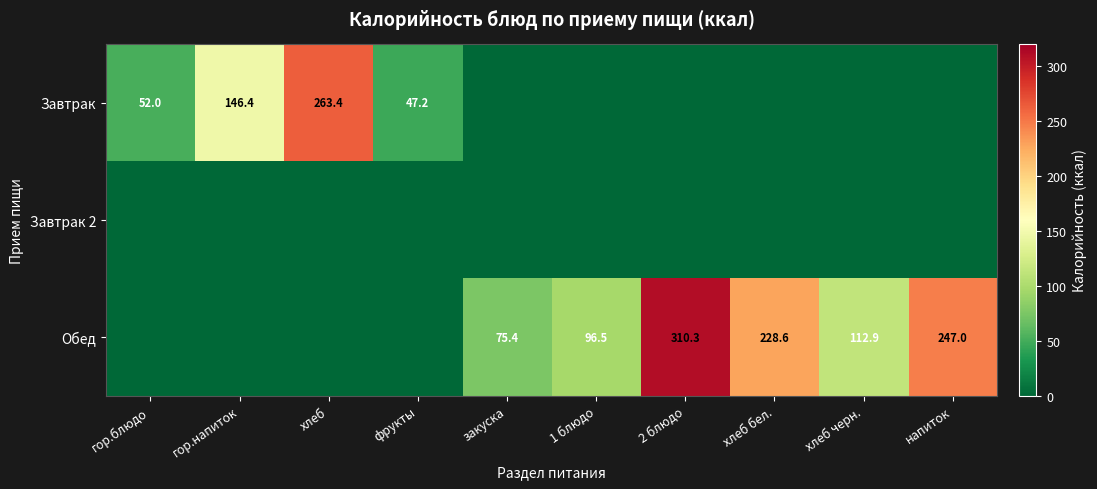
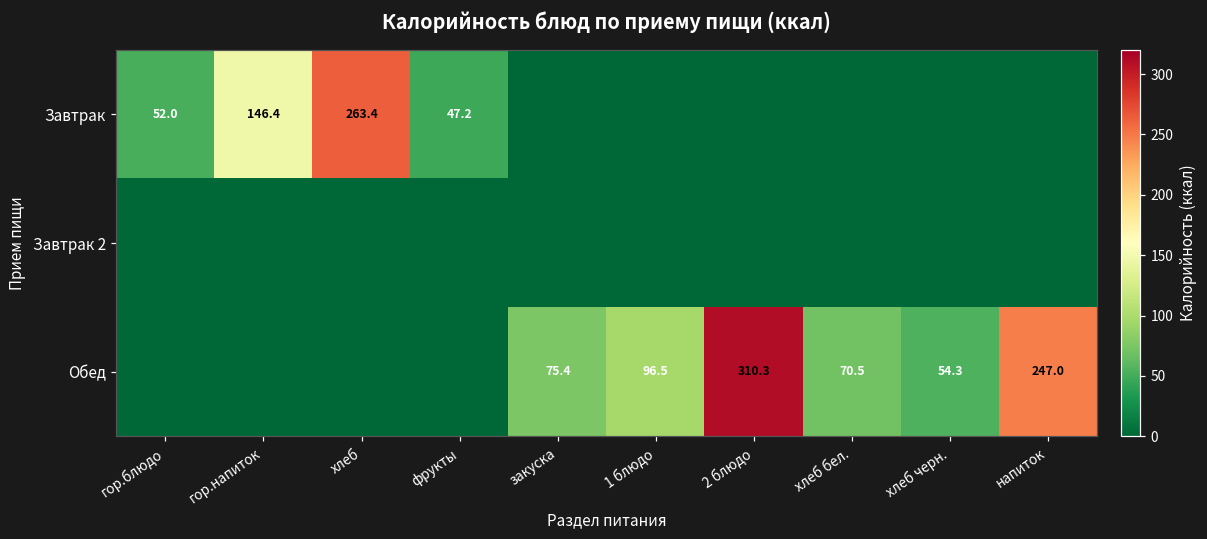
Обед, хлеб бел.: 228.6 -> 70.5
Обед, хлеб черн.: 112.9 -> 54.3
